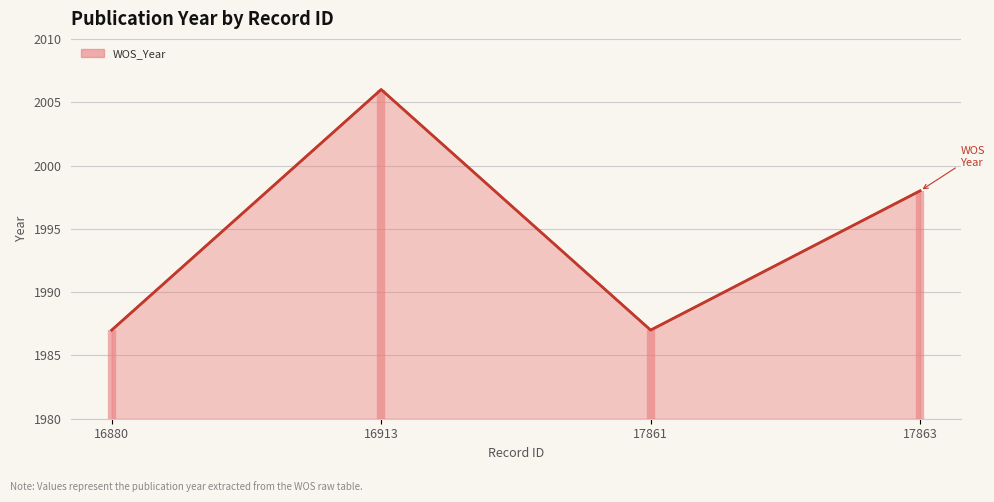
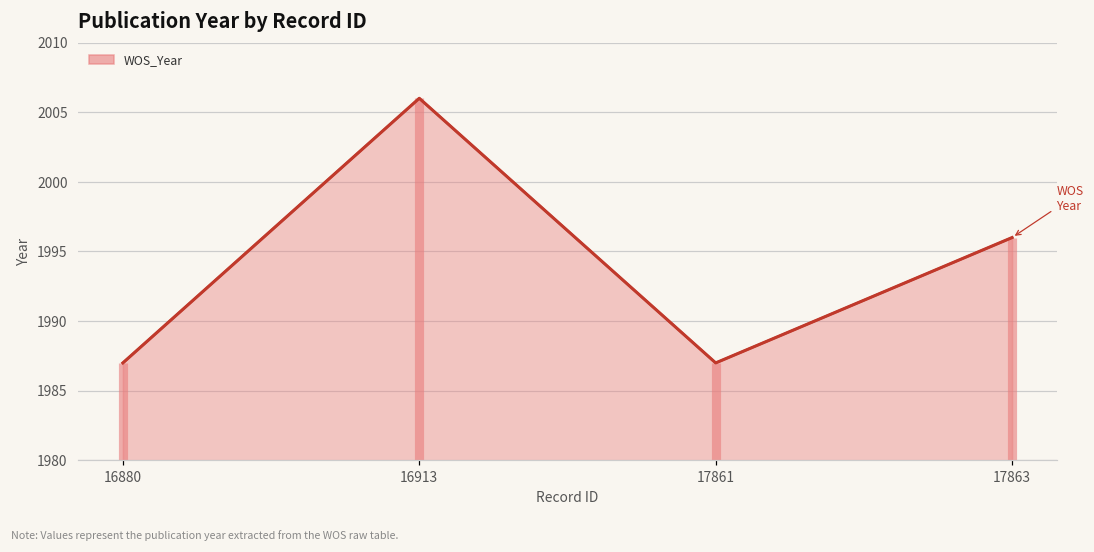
17863: 1998 -> 1996
